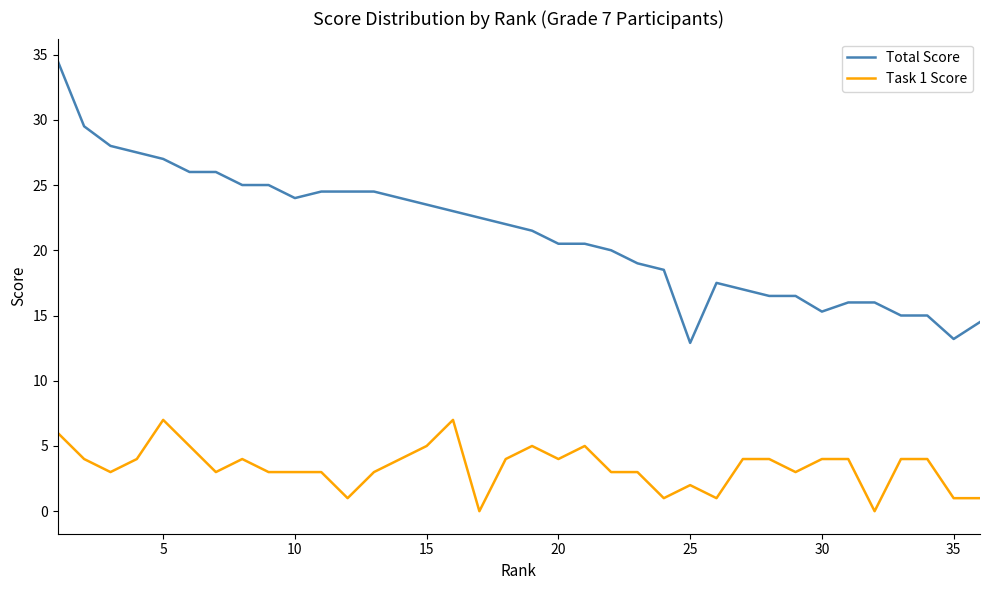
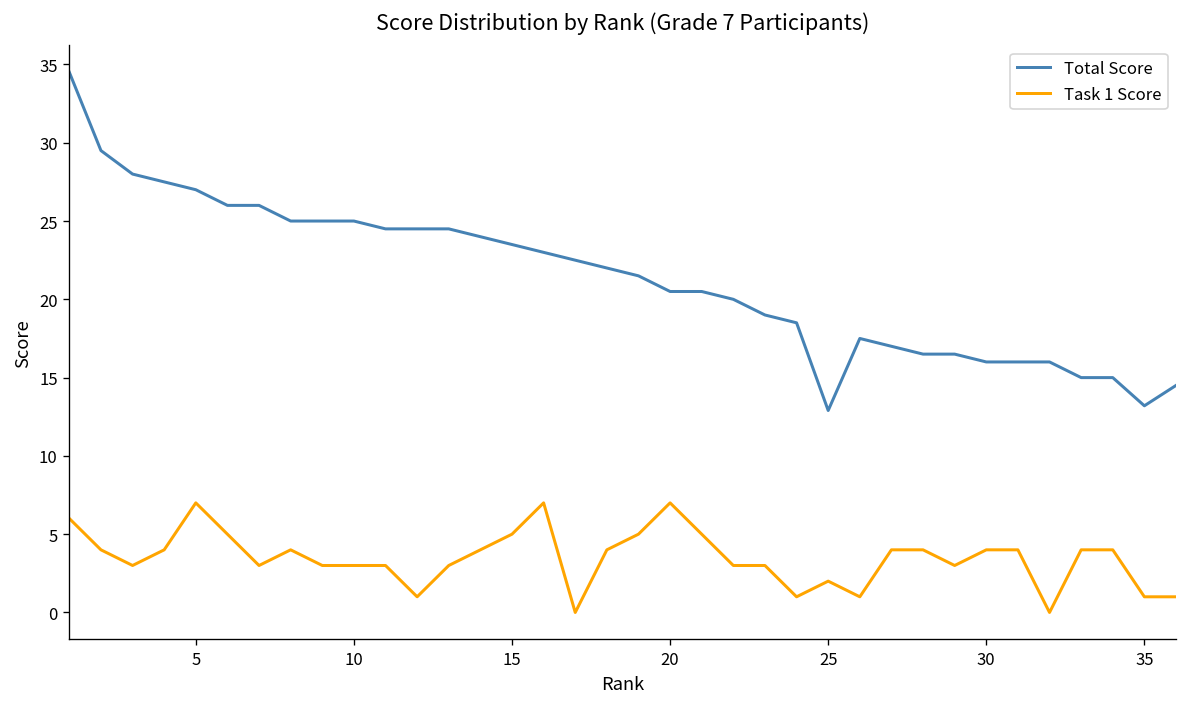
Total Score, 10: 24 -> 25
Task 1 Score, 20: 4 -> 7
Total Score, 30: 15.3 -> 16.0
